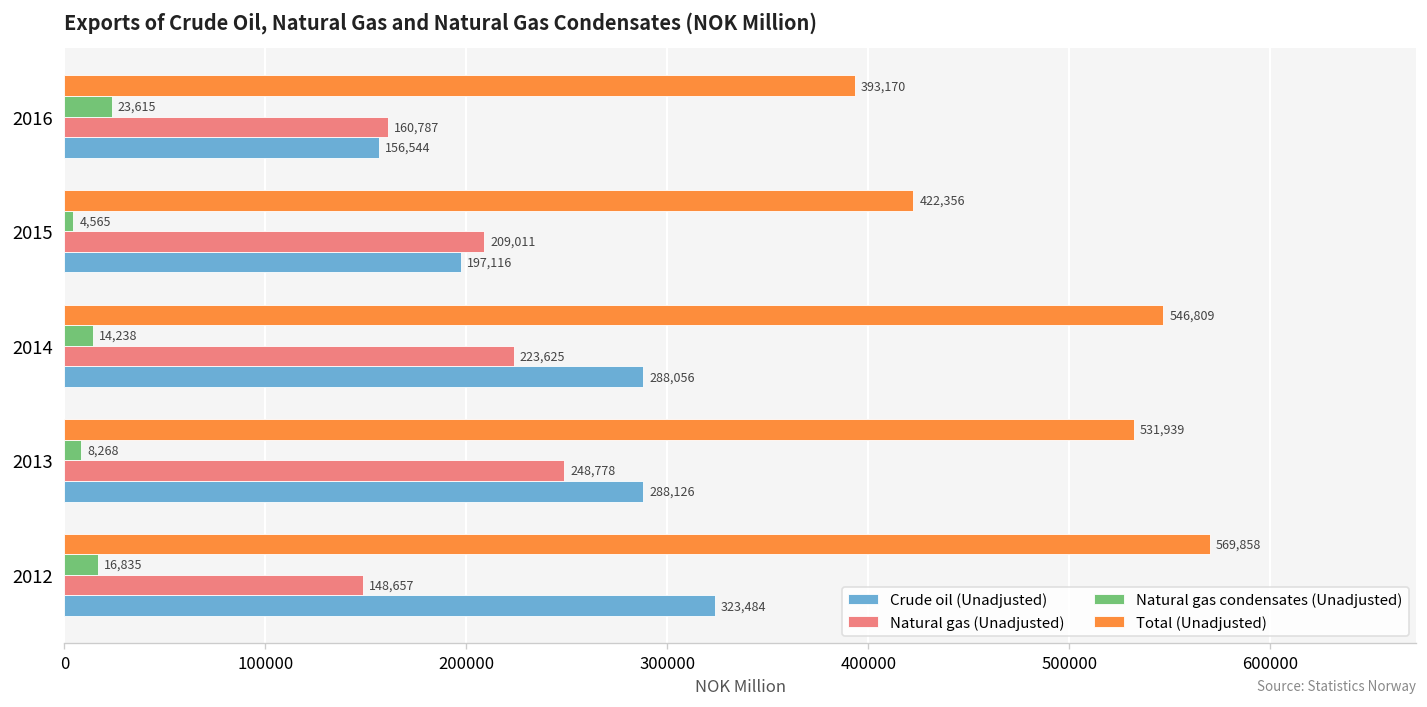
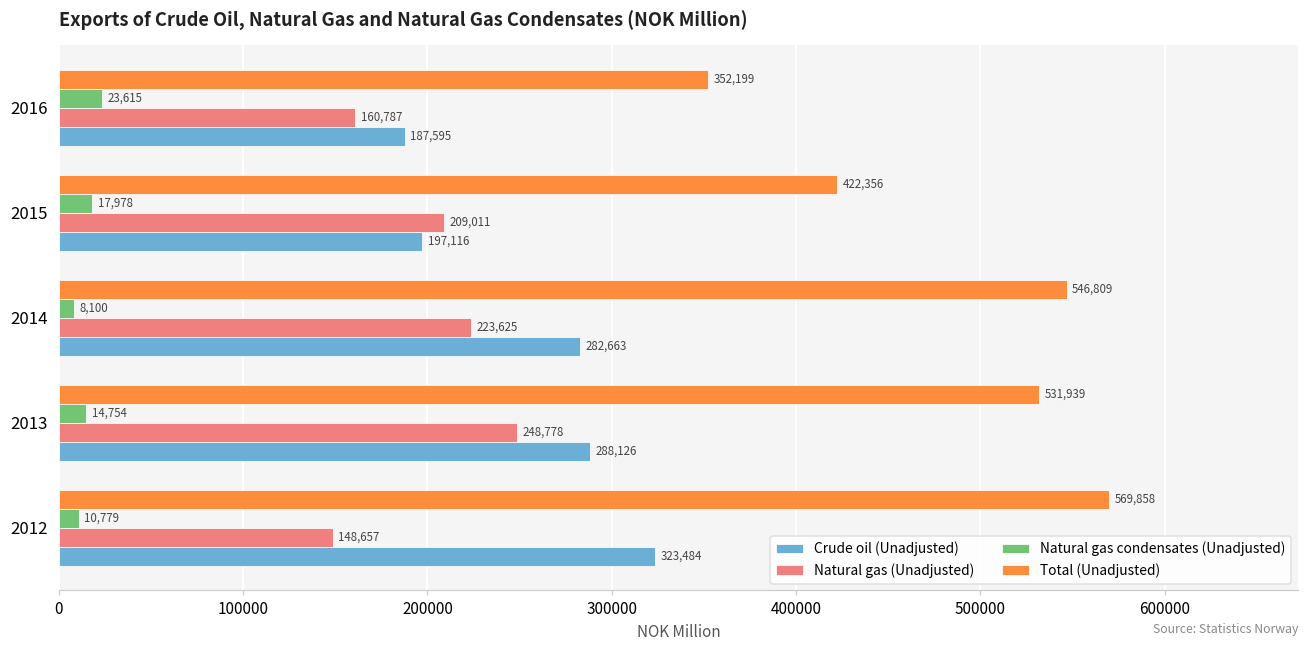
Total (Unadjusted), 2016: 393,170 -> 352,199
Crude oil (Unadjusted), 2016: 156,544 -> 187,595
Natural gas condensates (Unadjusted), 2015: 4,565 -> 17,978
Natural gas condensates (Unadjusted), 2014: 14,238 -> 8,100
Crude oil (Unadjusted), 2014: 288,056 -> 282,663
Natural gas condensates (Unadjusted), 2013: 8,268 -> 14,754
Natural gas condensates (Unadjusted), 2012: 16,835 -> 10,779
